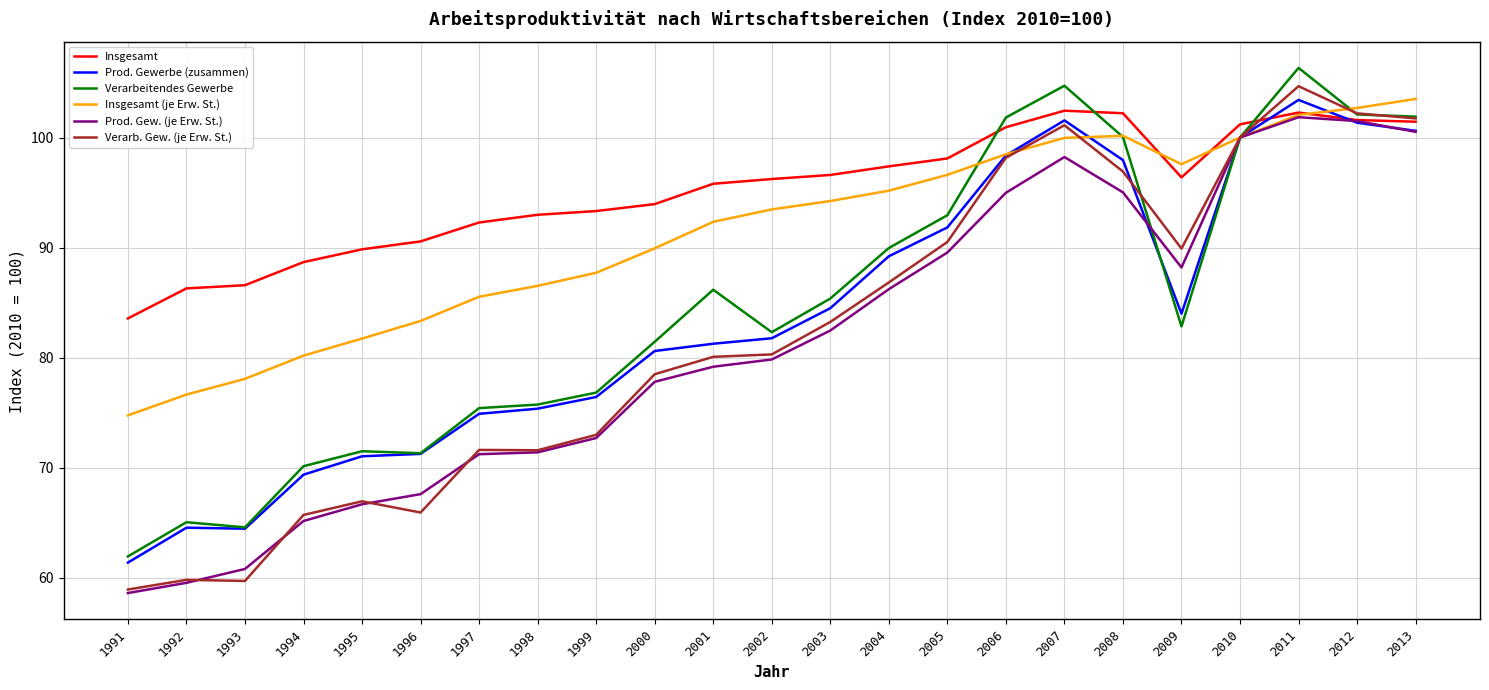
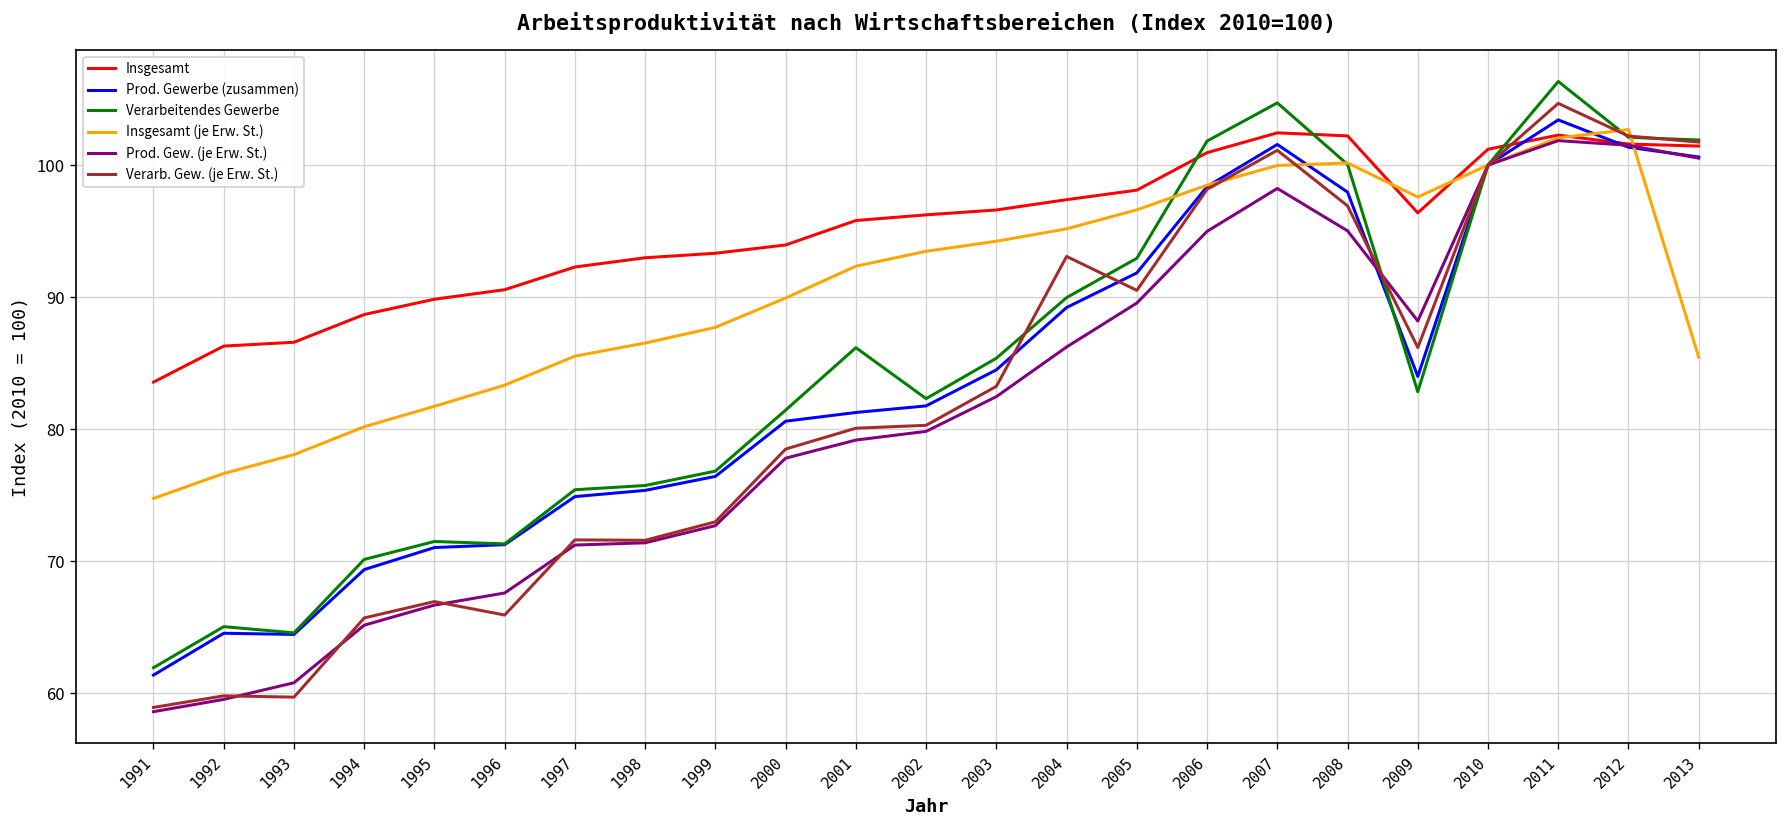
Verarb. Gew. (je Erw. St.), 2004: 86.8 -> 93.1
Verarb. Gew. (je Erw. St.), 2009: 89.9 -> 86.2
Insgesamt (je Erw. St.), 2013: 103.5 -> 85.4
